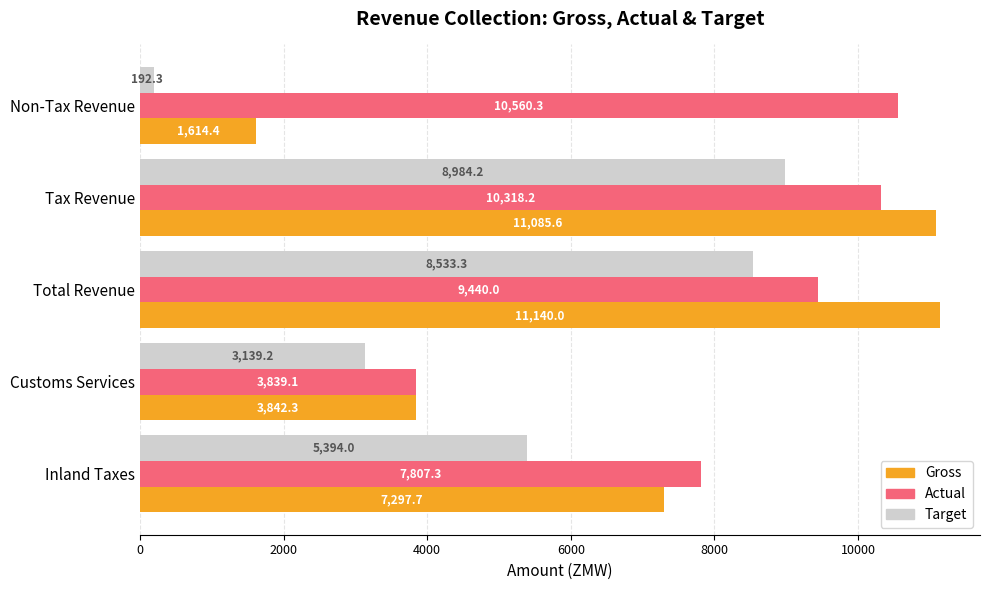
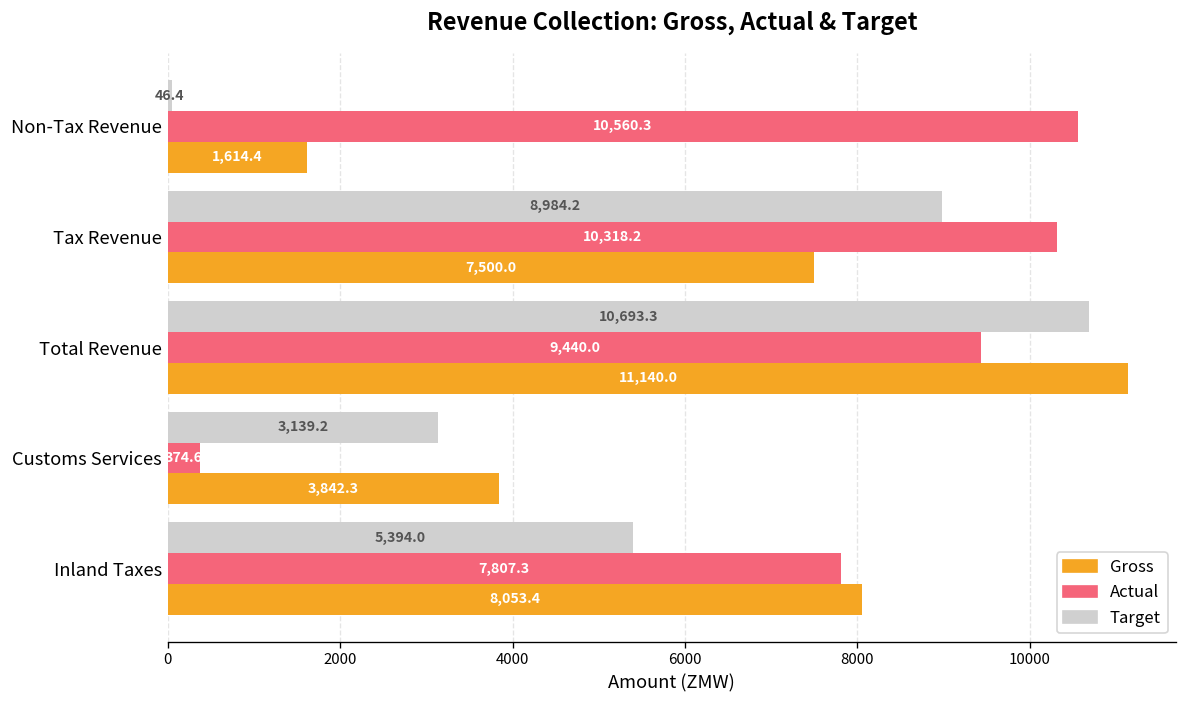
Target, Non-Tax Revenue: 192.3 -> 46.4
Gross, Tax Revenue: 11,085.6 -> 7,500.0
Target, Total Revenue: 8,533.3 -> 10,693.3
Actual, Customs Services: 3,839.1 -> 374.6
Gross, Inland Taxes: 7,297.7 -> 8,053.4
